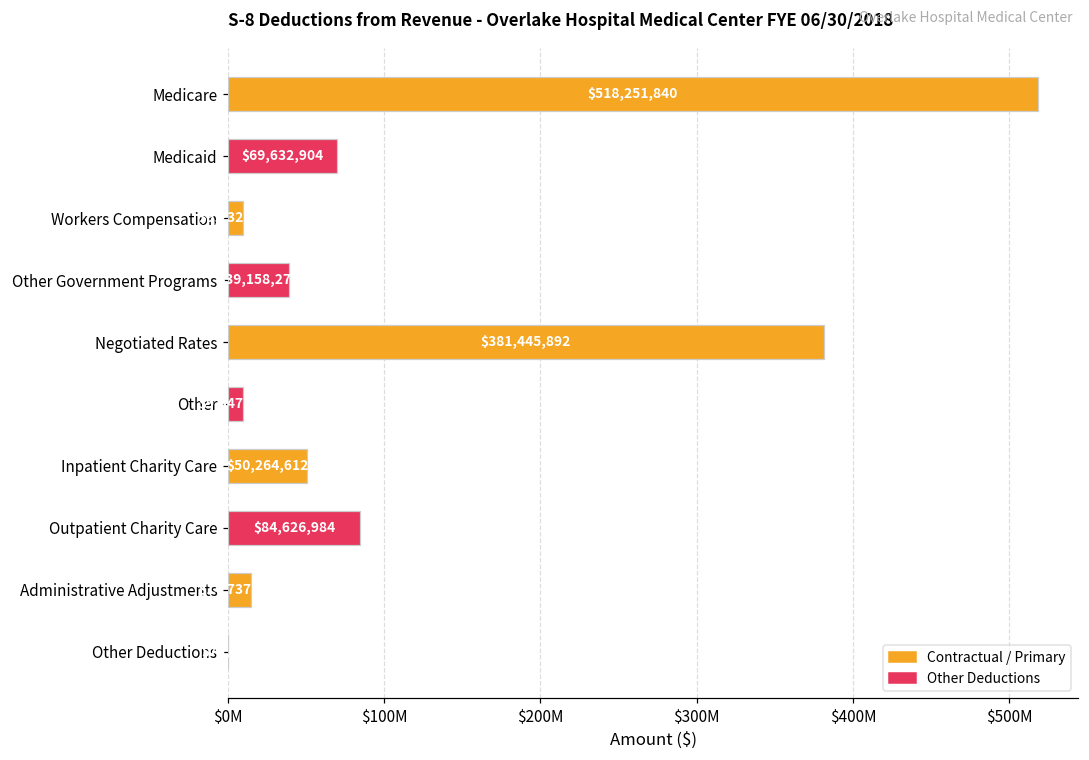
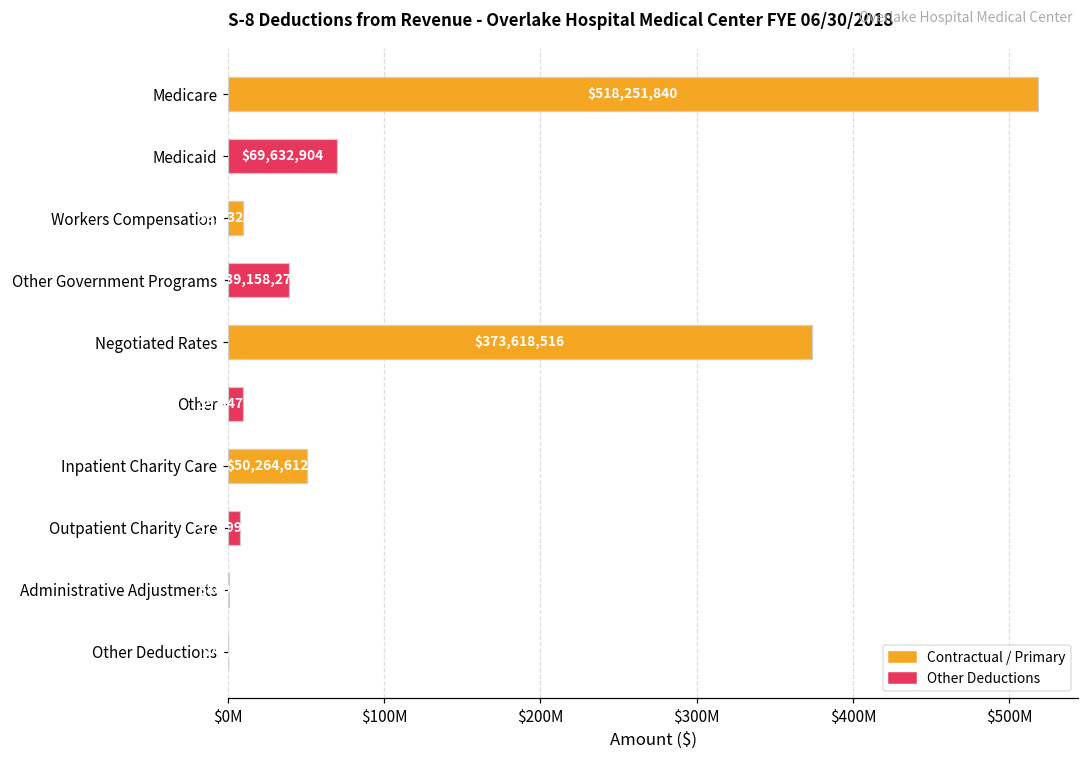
Negotiated Rates: $381,445,892 -> $373,618,516
Outpatient Charity Care: $85000000 -> $8000000
Administrative Adjustments: $15000000 -> $1000000
